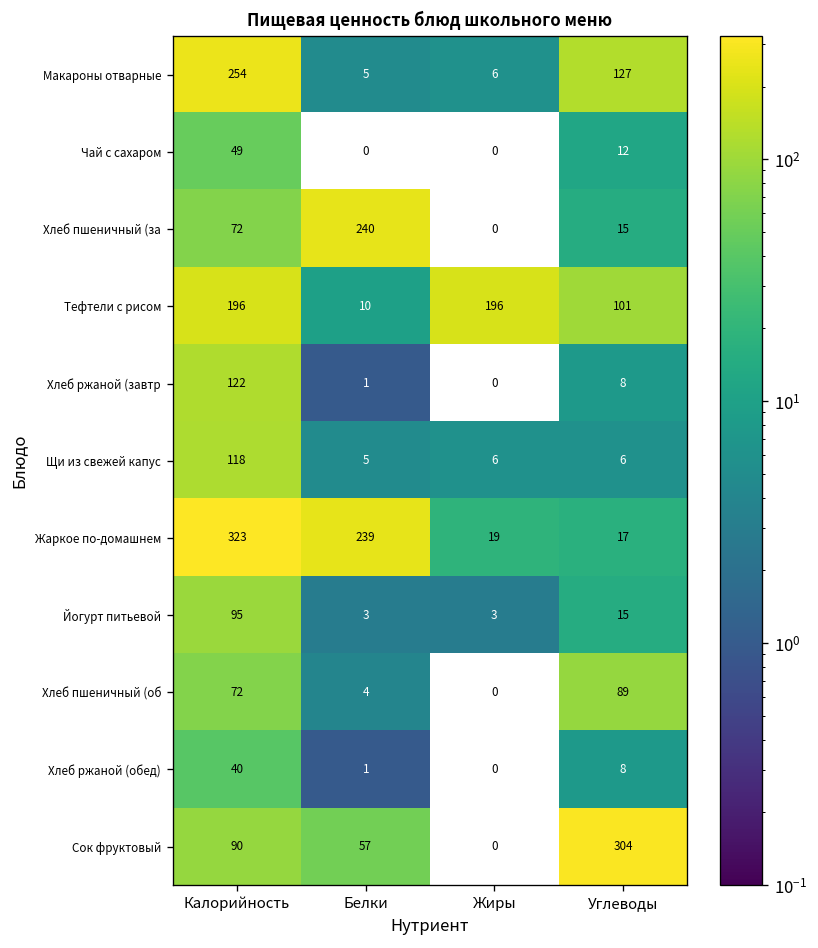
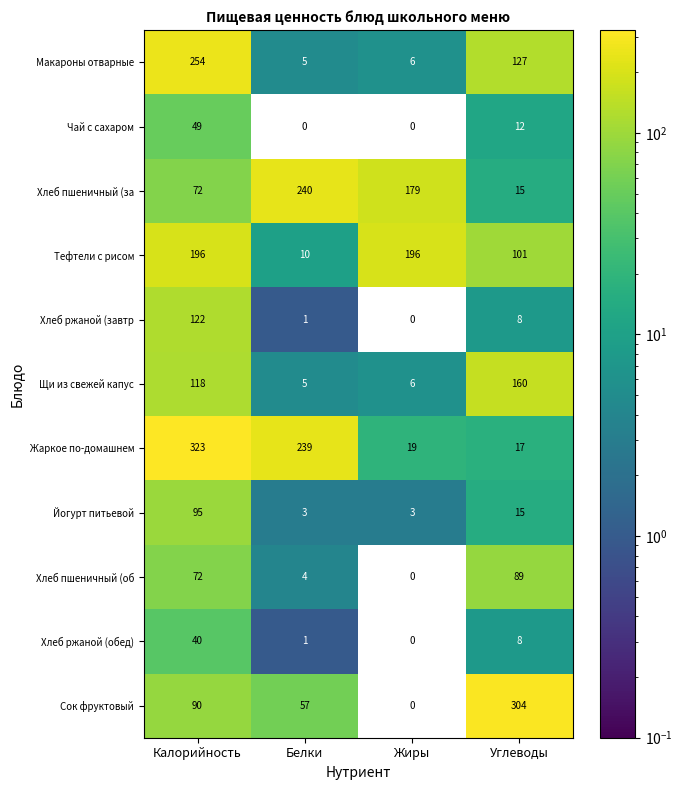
Хлеб пшеничный (за, Жиры: 0 -> 179
Щи из свежей капус, Углеводы: 6 -> 160
